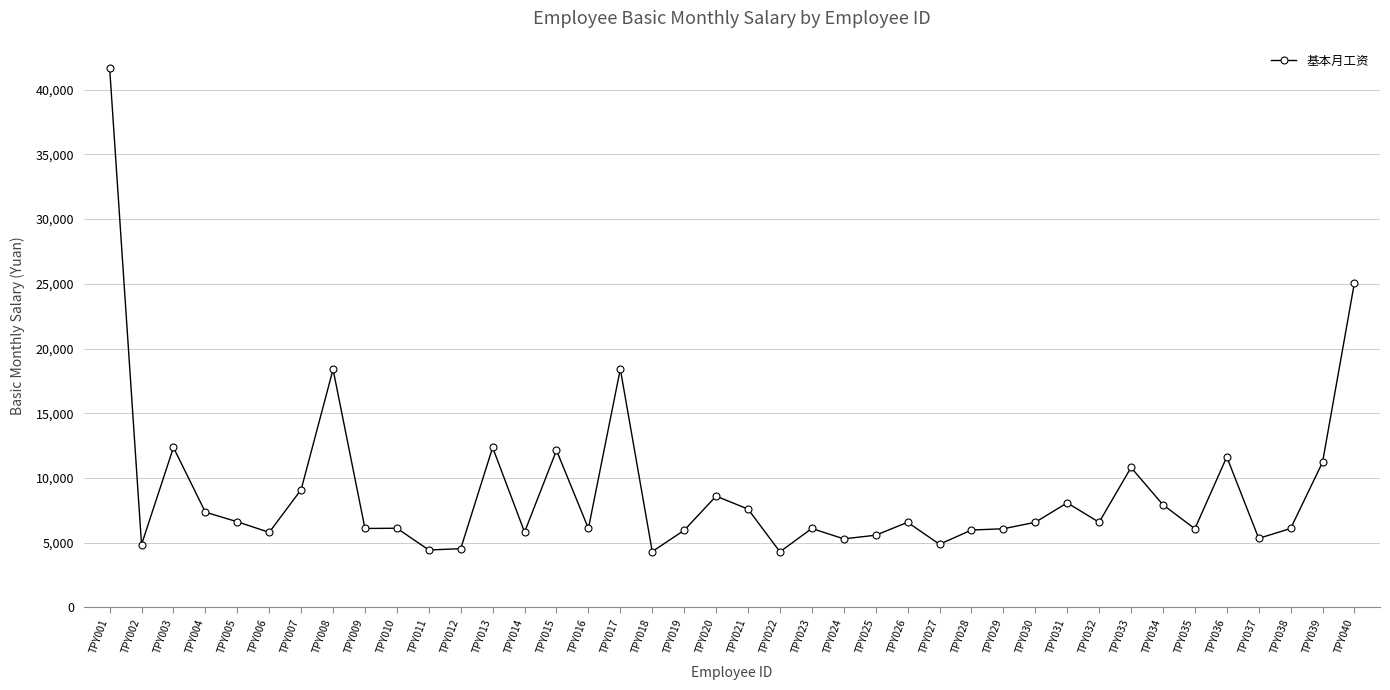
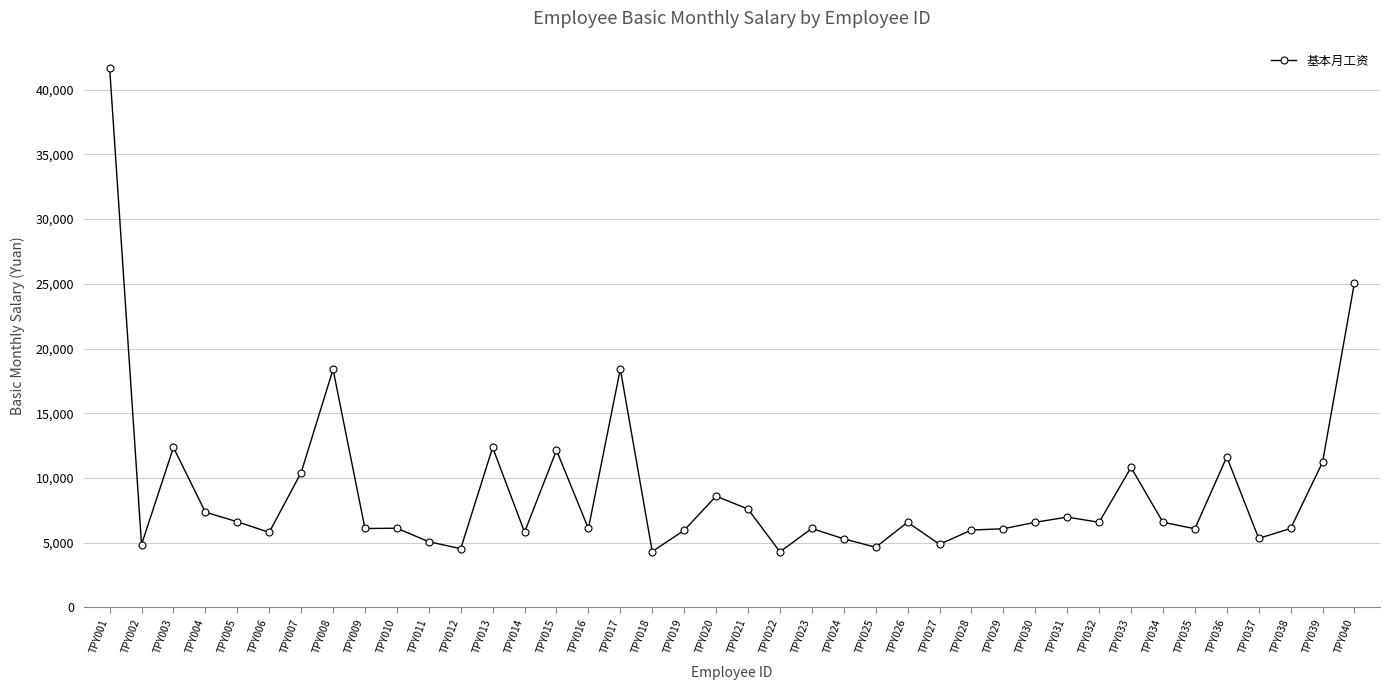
TPY007: 9,100 -> 10,400
TPY011: 4,400 -> 5,100
TPY025: 5,600 -> 4,700
TPY031: 8,100 -> 7,000
TPY034: 7,900 -> 6,600
